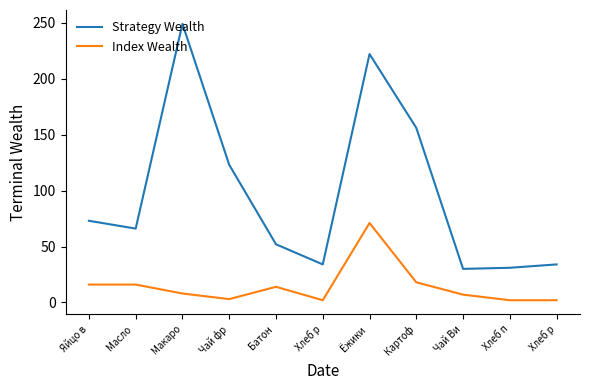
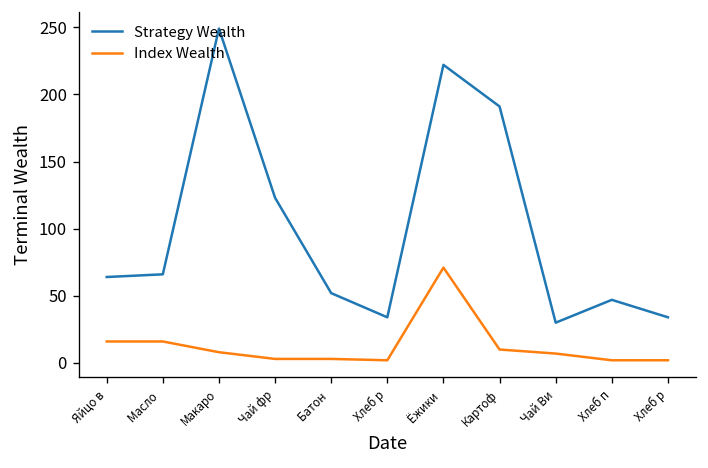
Strategy Wealth, Яйцо в: 73 -> 64
Index Wealth, Батон: 14 -> 3
Strategy Wealth, Картоф: 156 -> 191
Index Wealth, Картоф: 18 -> 10
Strategy Wealth, Хлеб п: 31 -> 47
